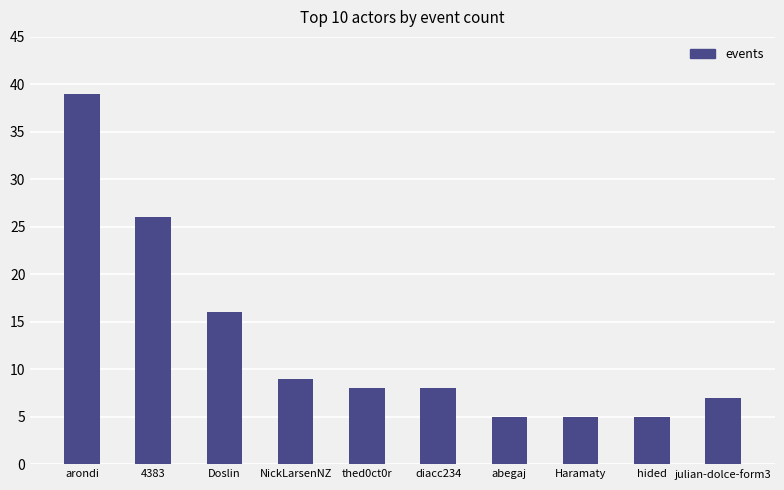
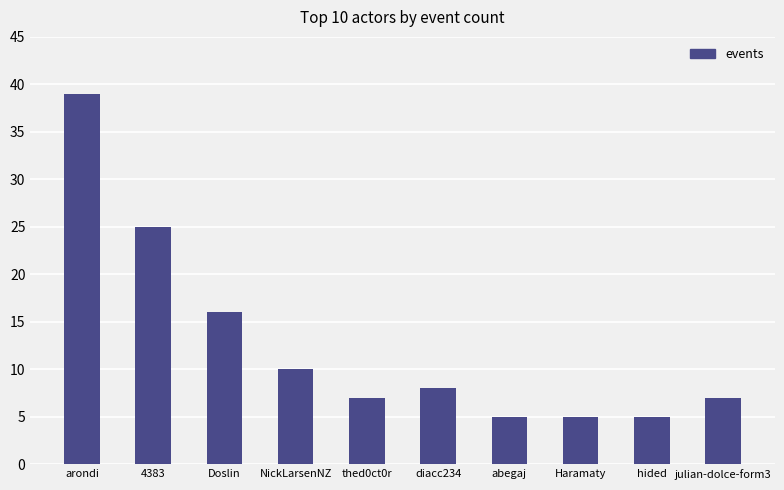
4383: 26 -> 25
NickLarsenNZ: 9 -> 10
thed0ct0r: 8 -> 7
